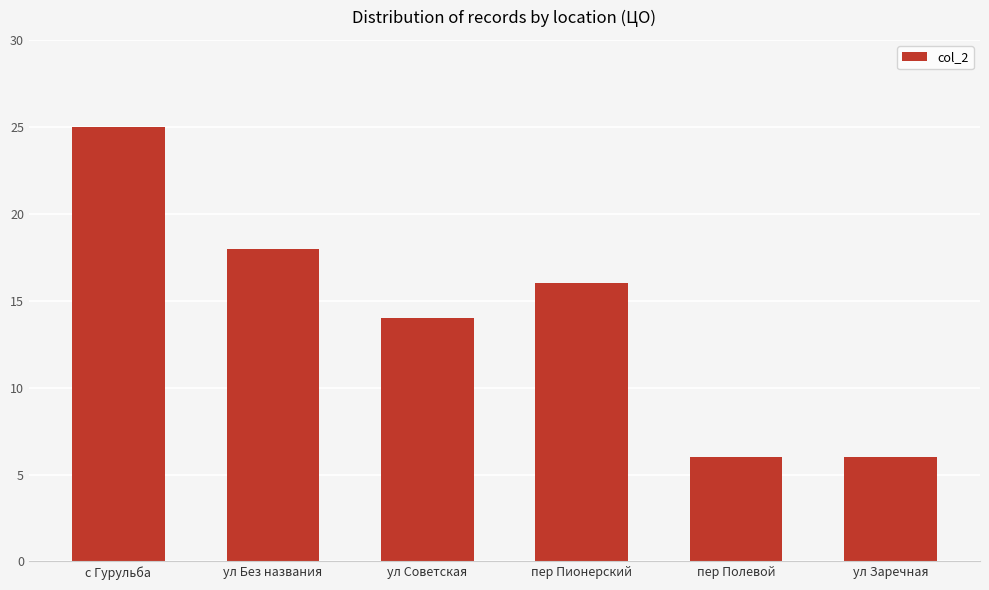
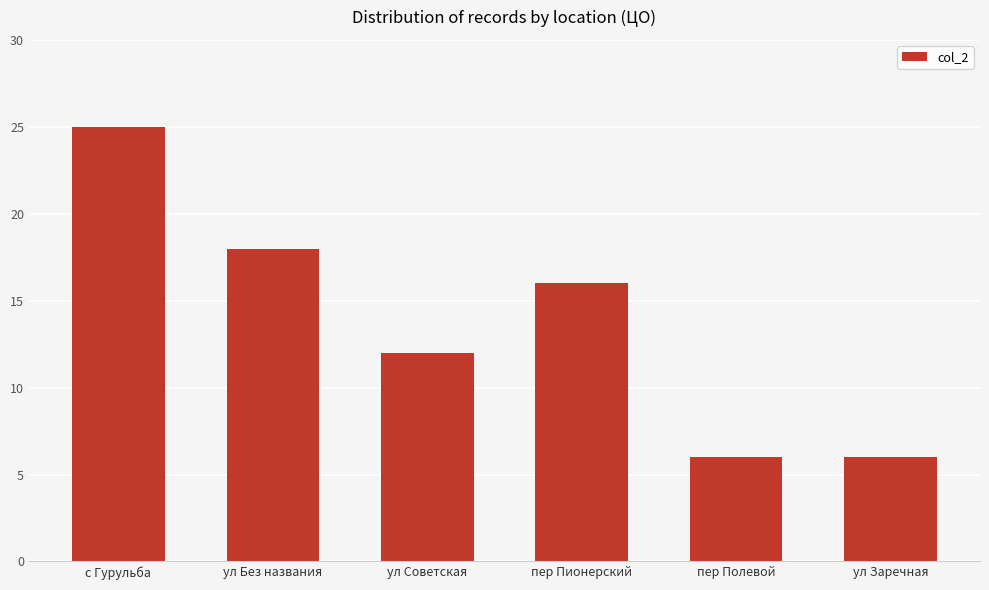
ул Советская: 14 -> 12
